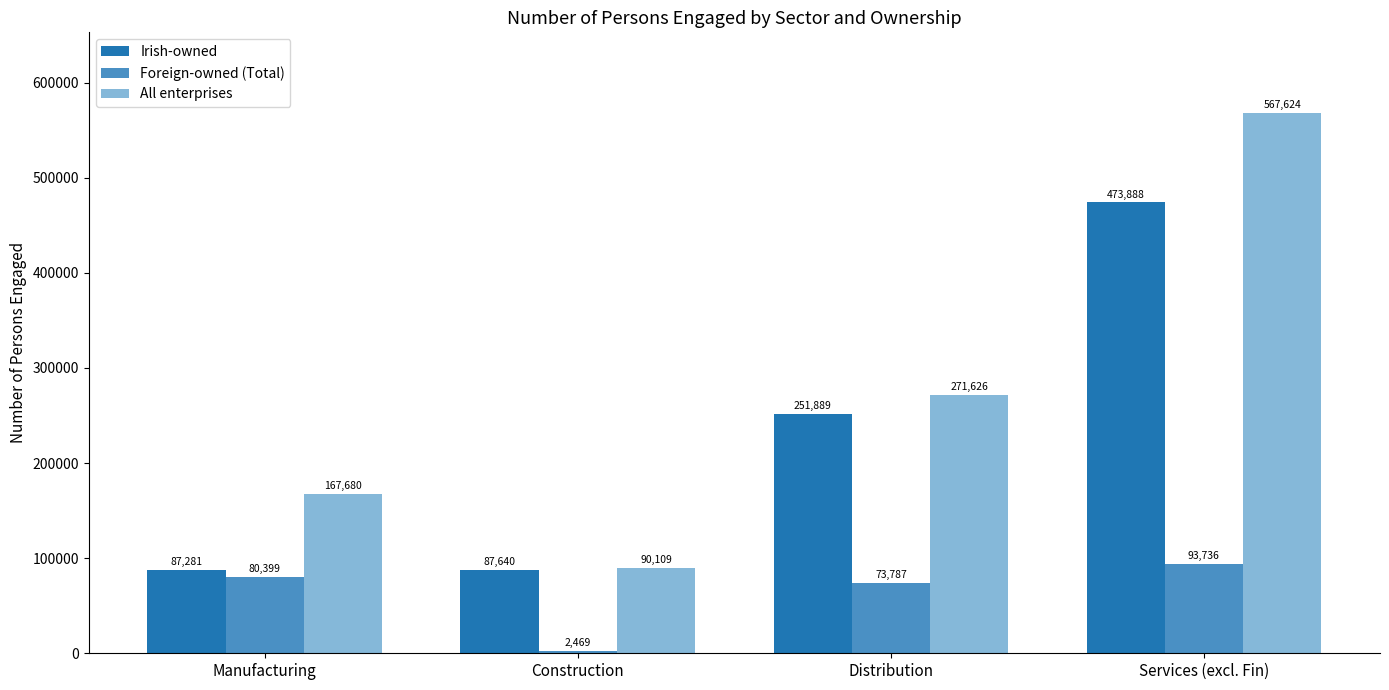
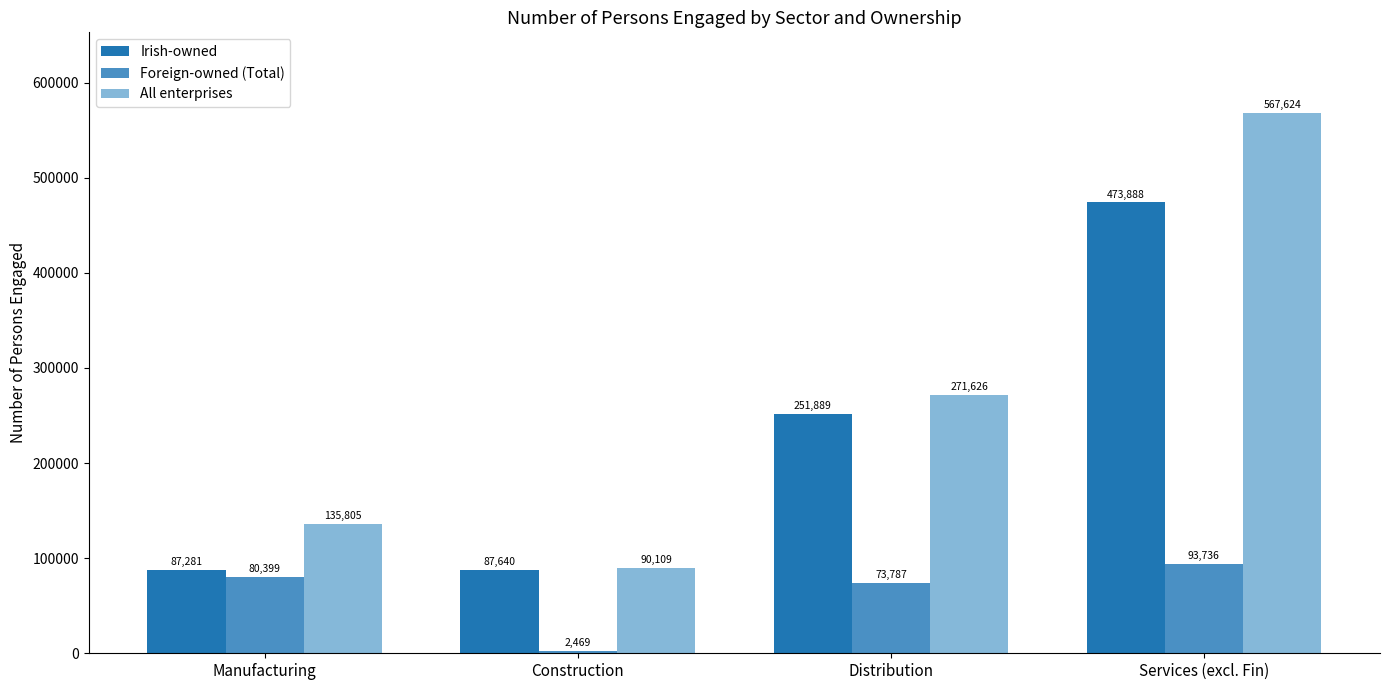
All enterprises, Manufacturing: 167,680 -> 135,805
